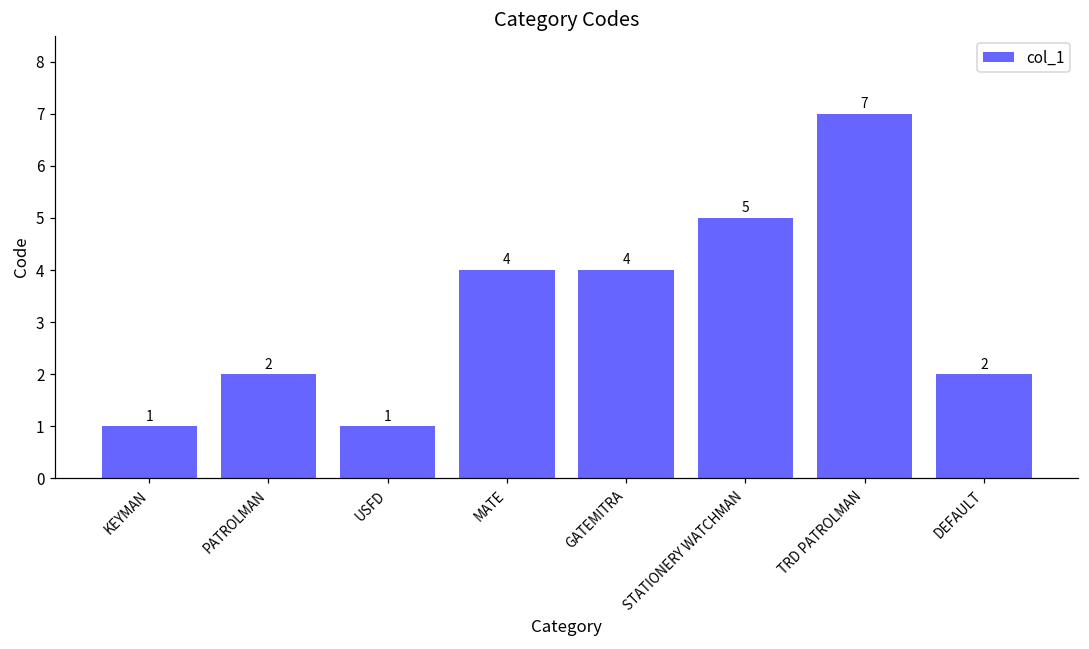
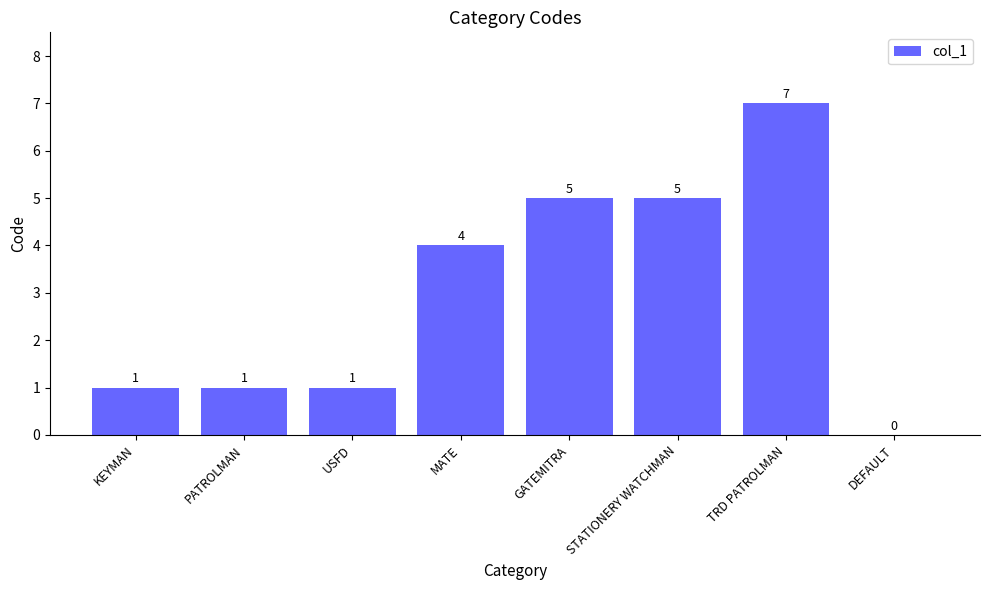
PATROLMAN: 2 -> 1
GATEMITRA: 4 -> 5
DEFAULT: 2 -> 0
